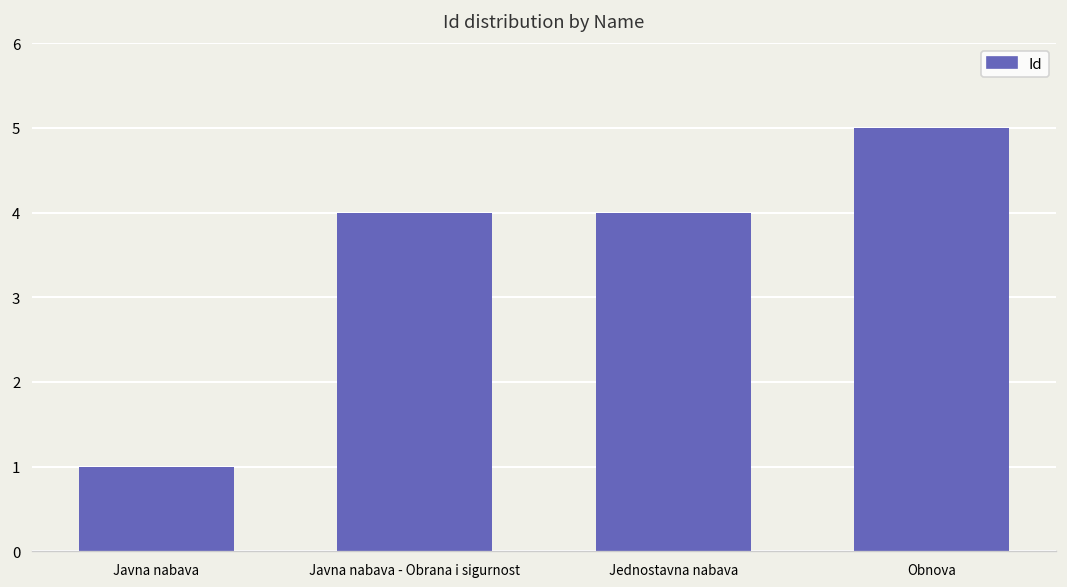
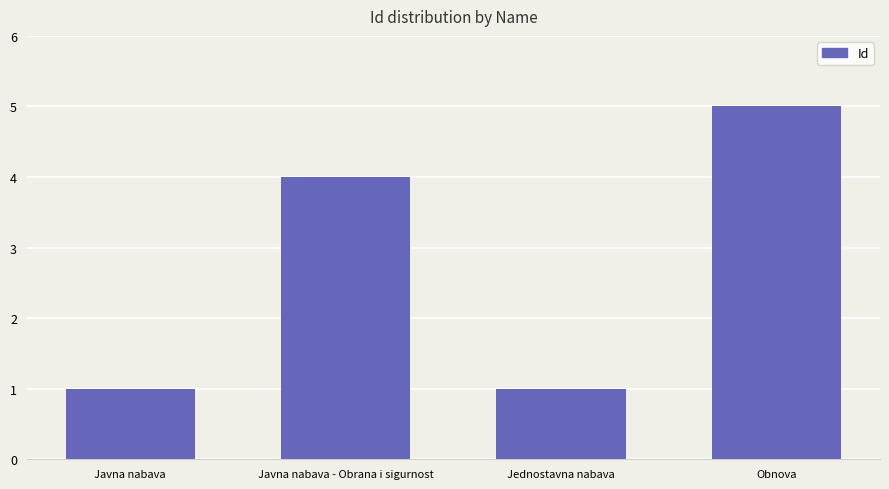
Jednostavna nabava: 4 -> 1
